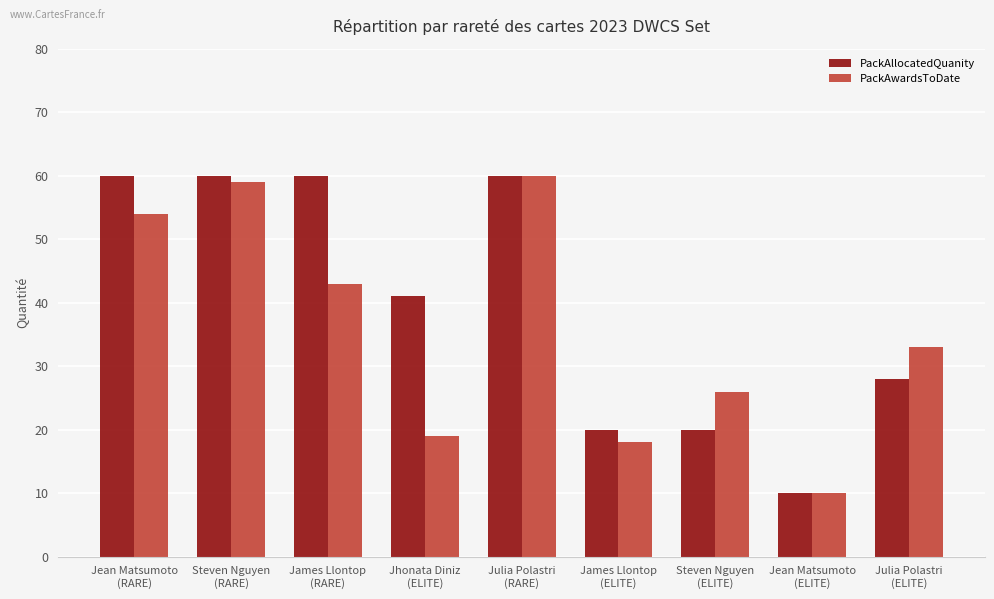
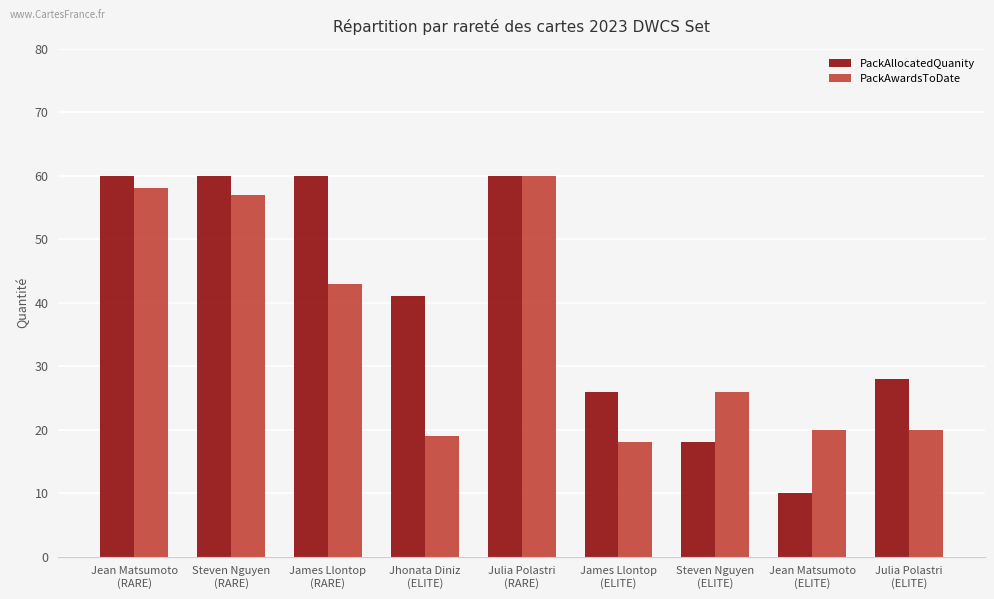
PackAwardsToDate, Jean Matsumoto (RARE): 54 -> 58
PackAwardsToDate, Steven Nguyen (RARE): 59 -> 57
PackAllocatedQuanity, James Llontop (ELITE): 20 -> 26
PackAllocatedQuanity, Steven Nguyen (ELITE): 20 -> 18
PackAwardsToDate, Jean Matsumoto (ELITE): 10 -> 20
PackAwardsToDate, Julia Polastri (ELITE): 33 -> 20
